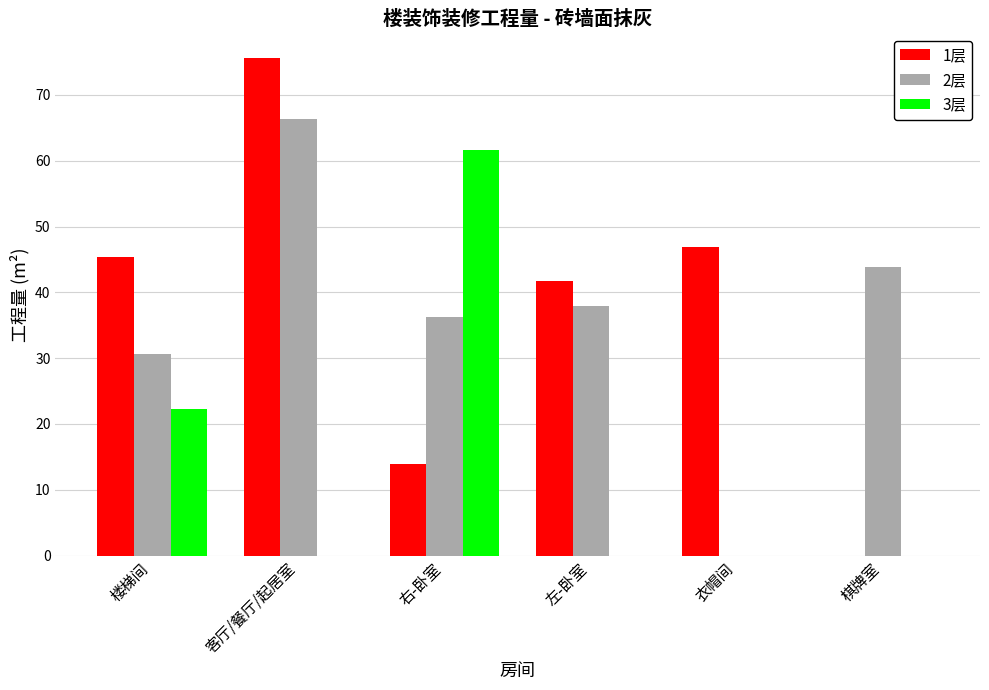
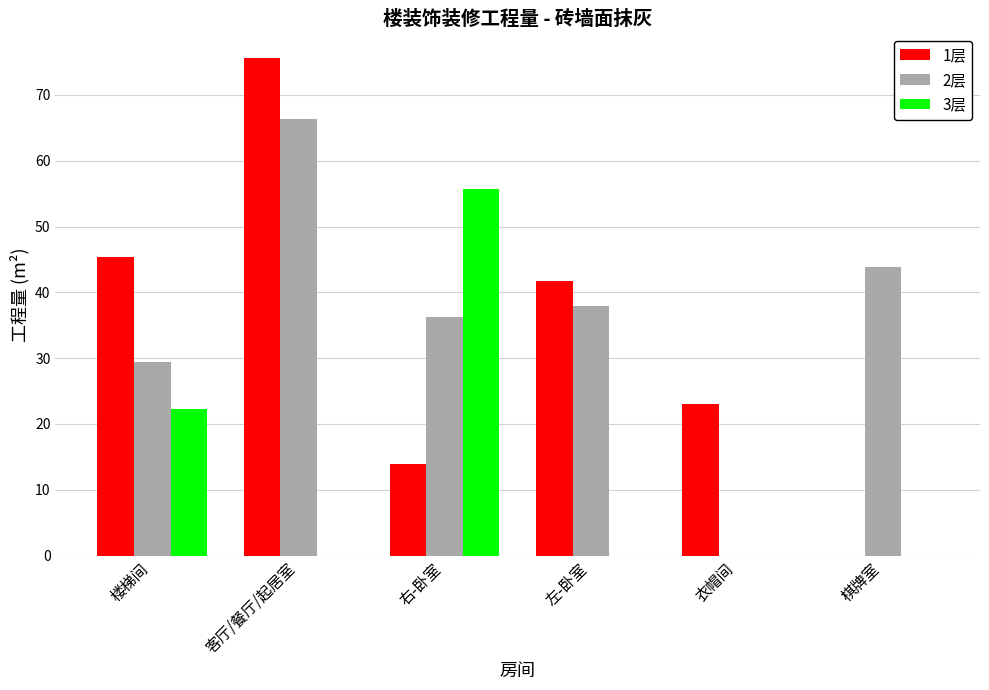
2层, 楼梯间: 31 -> 29
3层, 右-卧室: 62 -> 56
1层, 衣帽间: 47 -> 23
